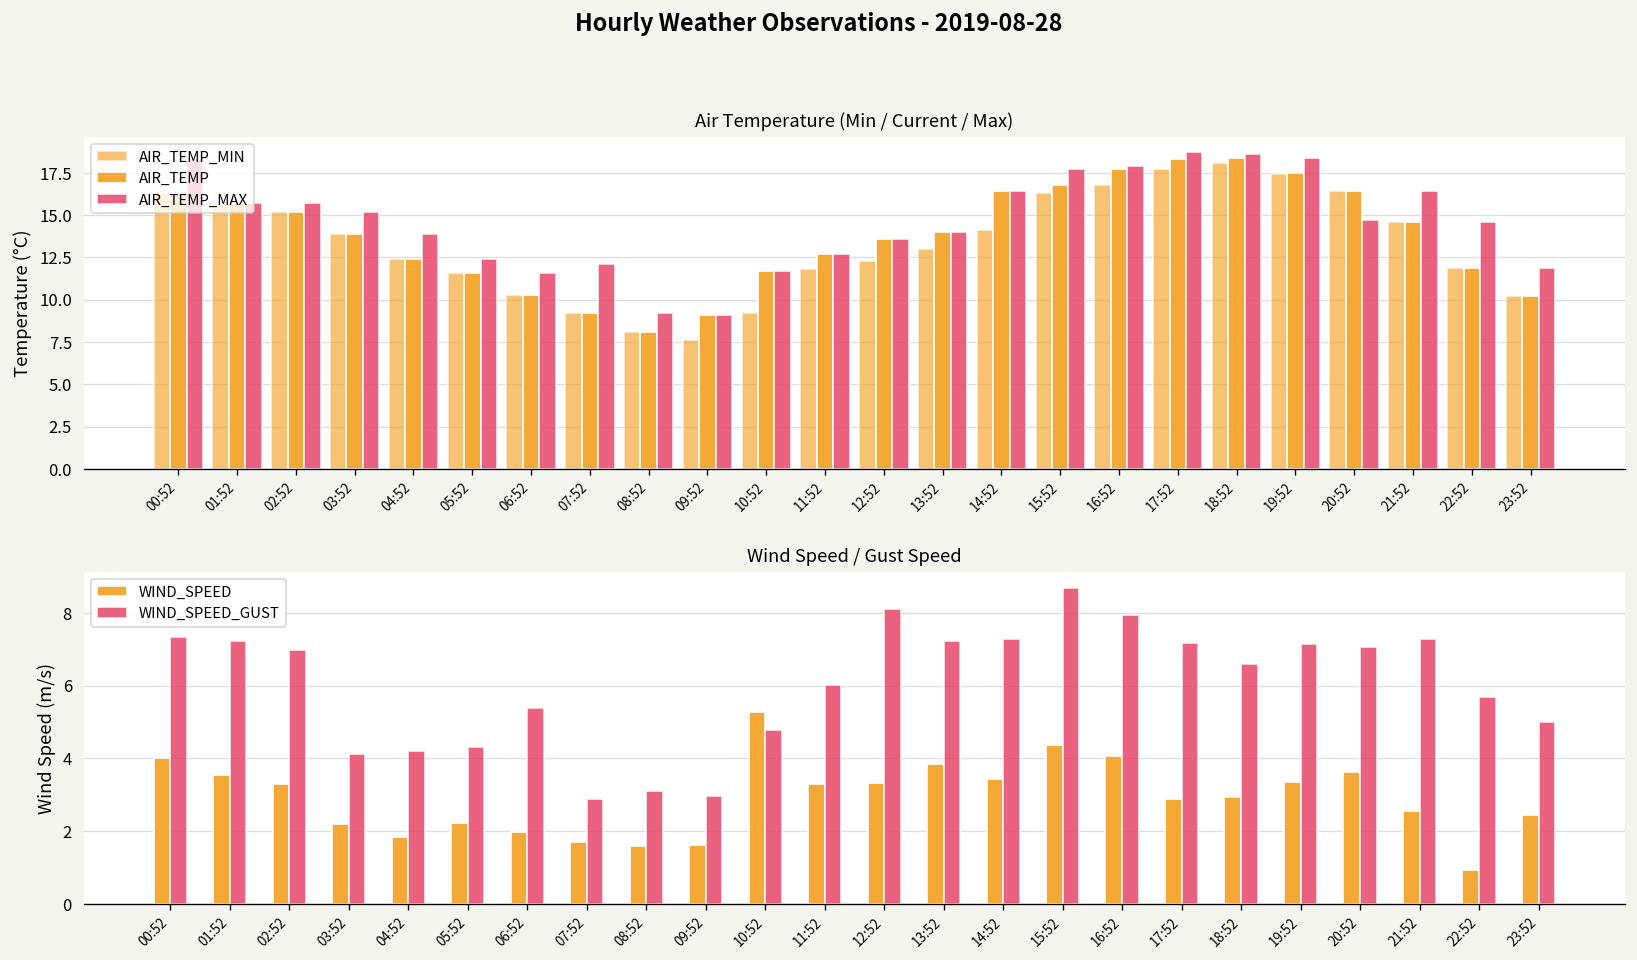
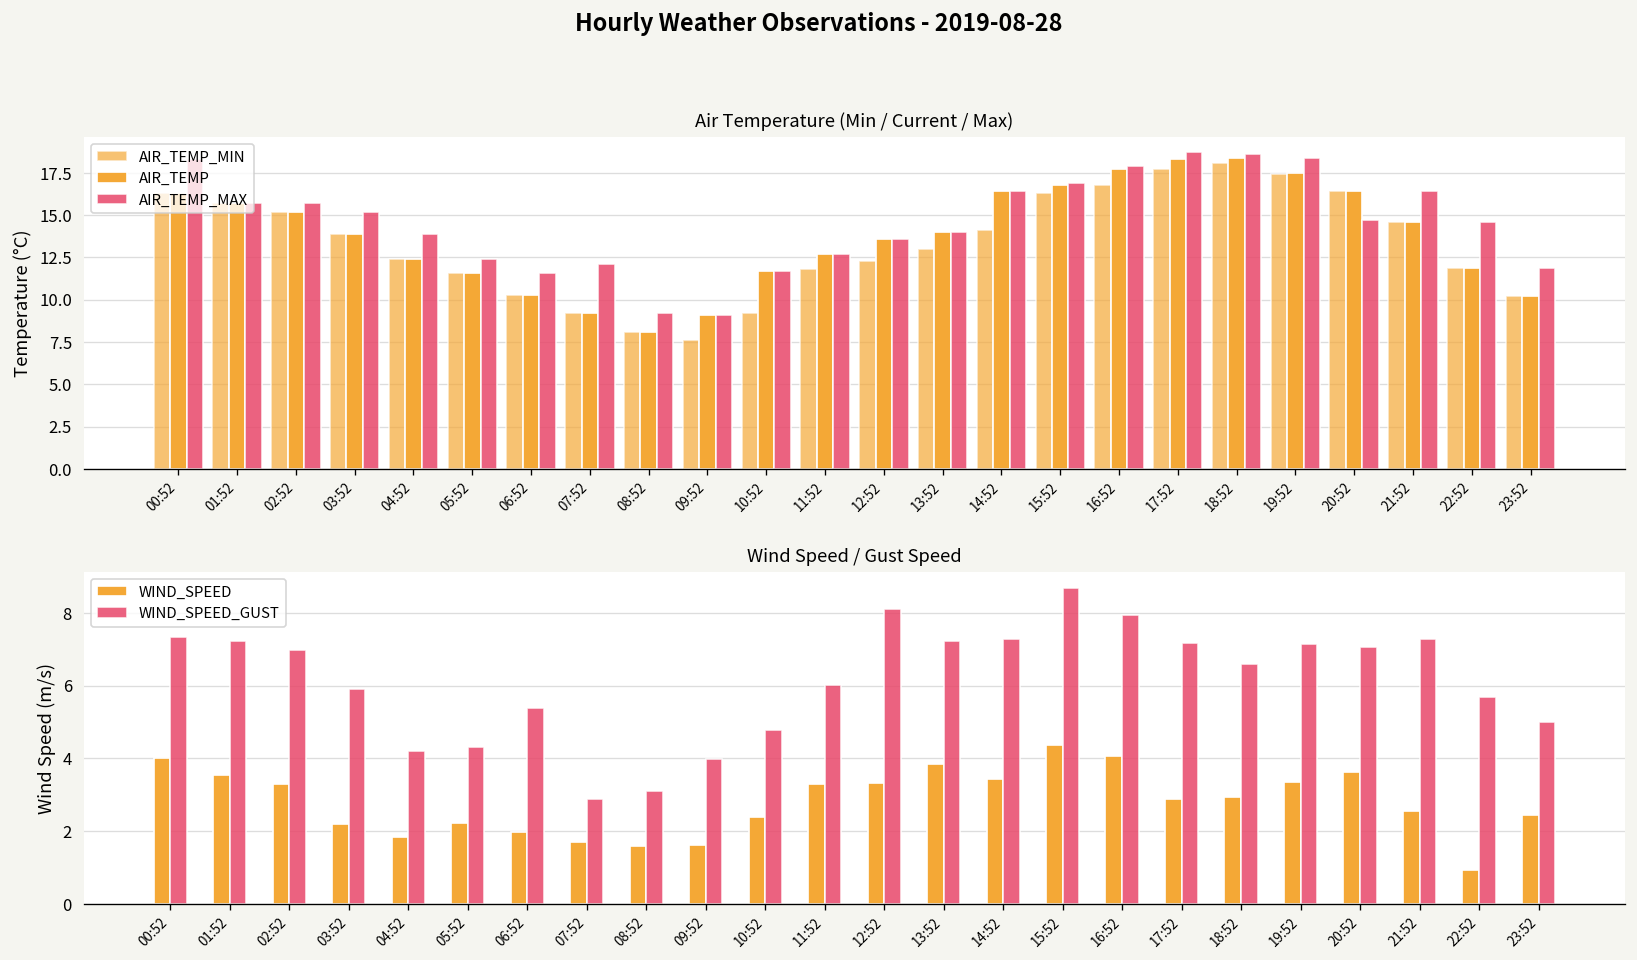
Air Temperature (Min / Current / Max), AIR_TEMP_MAX, 15:52: 17.7 -> 16.9
Wind Speed / Gust Speed, WIND_SPEED_GUST, 03:52: 4.1 -> 5.9
Wind Speed / Gust Speed, WIND_SPEED_GUST, 09:52: 3.0 -> 4.0
Wind Speed / Gust Speed, WIND_SPEED, 10:52: 5.3 -> 2.4
